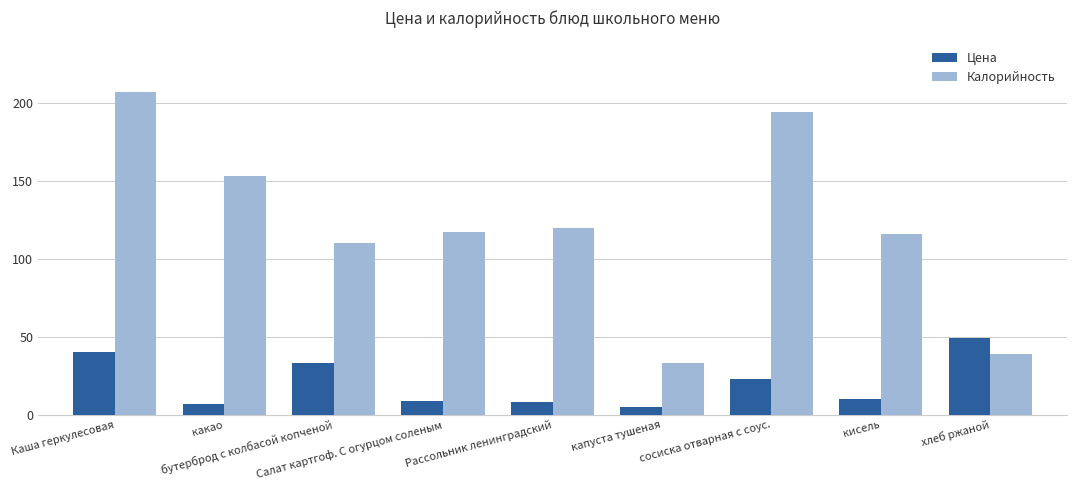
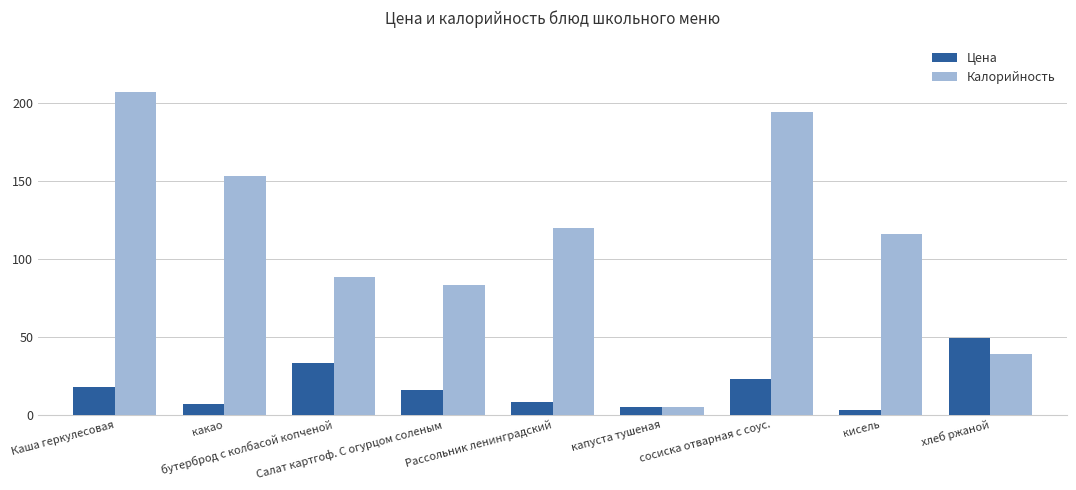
Цена, Каша геркулесовая: 40 -> 18
Калорийность, бутерброд с колбасой копченой: 110 -> 88
Цена, Салат картгоф. С огурцом соленым: 9 -> 16
Калорийность, Салат картгоф. С огурцом соленым: 117 -> 83
Калорийность, капуста тушеная: 33 -> 5
Цена, кисель: 10 -> 3
